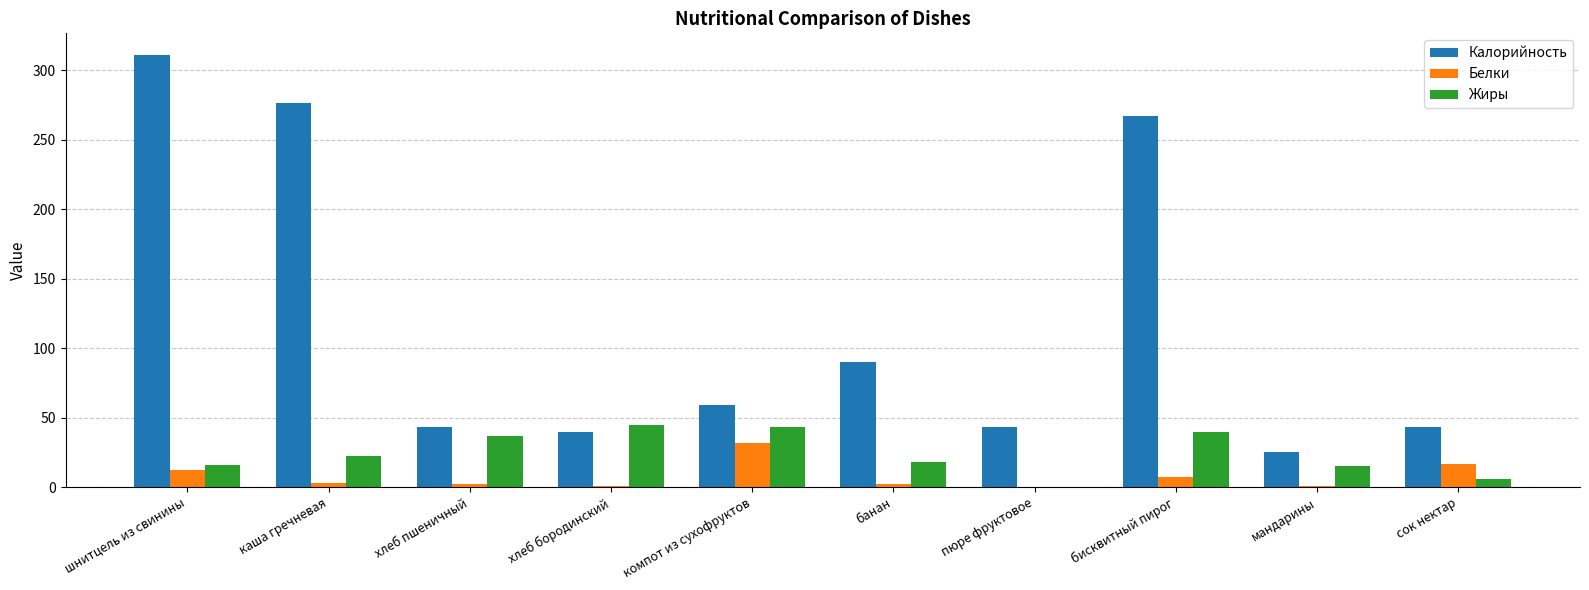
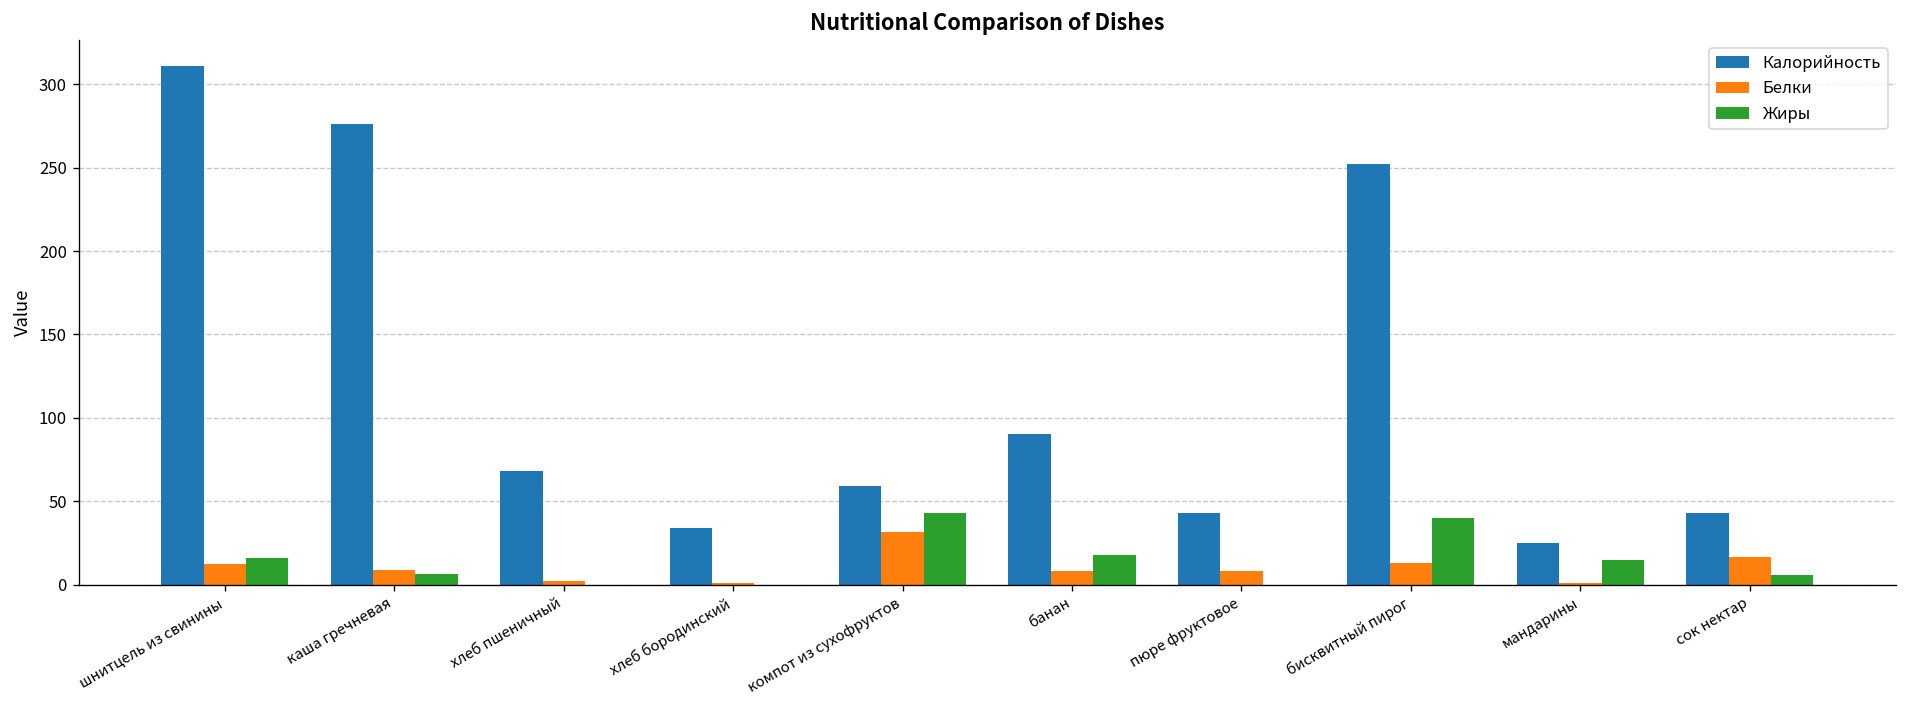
Белки, каша гречневая: 3 -> 9
Жиры, каша гречневая: 22 -> 6
Калорийность, хлеб пшеничный: 43 -> 68
Жиры, хлеб пшеничный: 37 -> 0
Калорийность, хлеб бородинский: 40 -> 34
Жиры, хлеб бородинский: 45 -> 0
Белки, банан: 2 -> 8
Белки, пюре фруктовое: 0 -> 8
Калорийность, бисквитный пирог: 267 -> 252
Белки, бисквитный пирог: 7 -> 13
